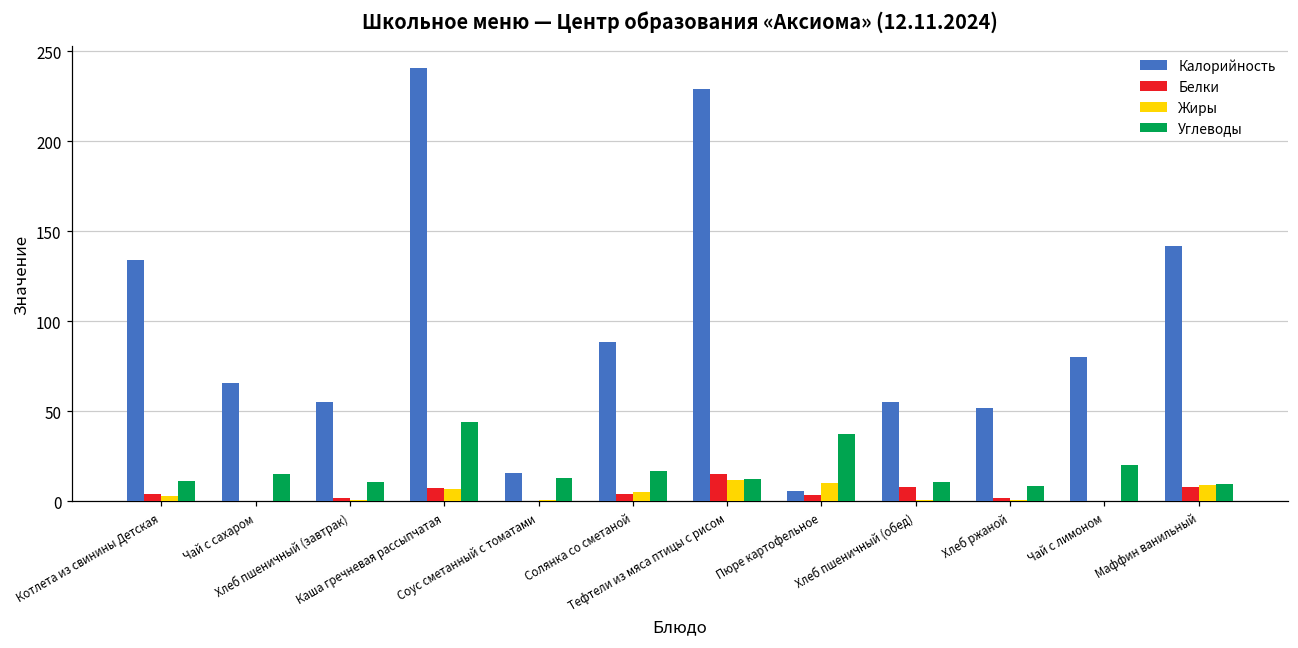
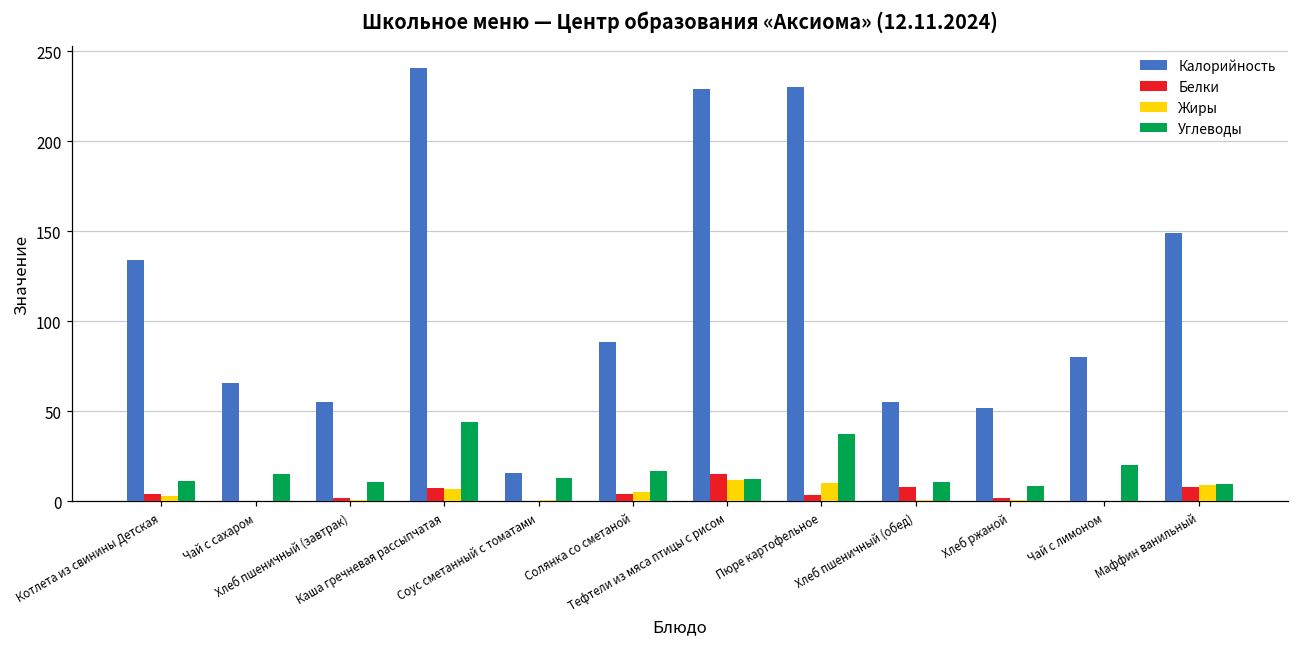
Калорийность, Пюре картофельное: 6 -> 230
Калорийность, Маффин ванильный: 142 -> 149
